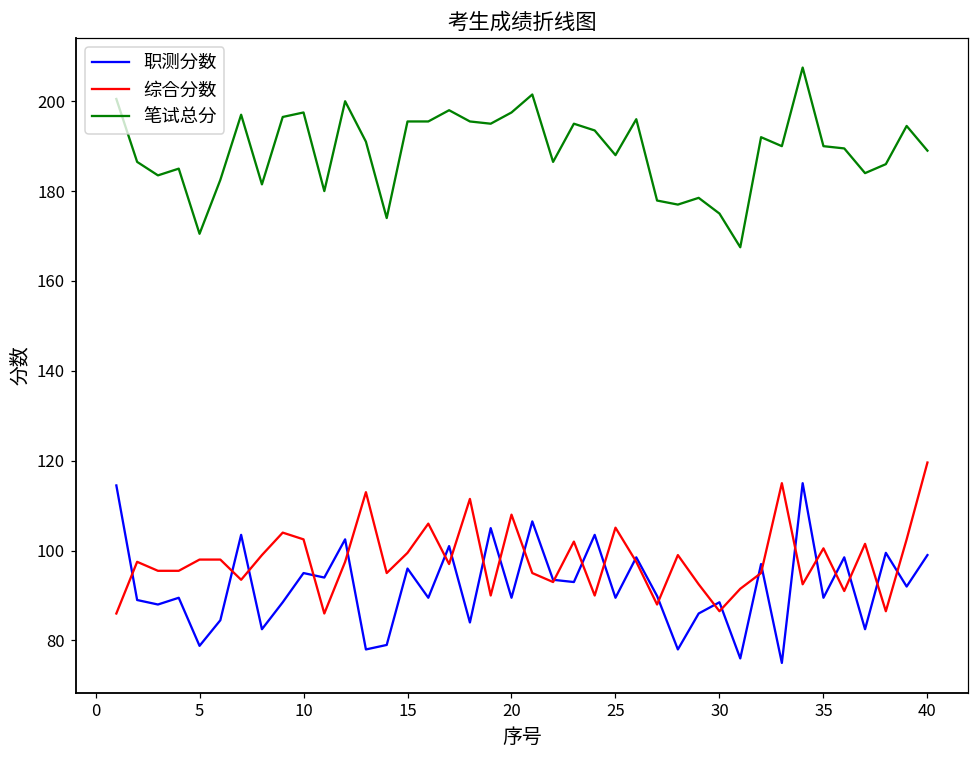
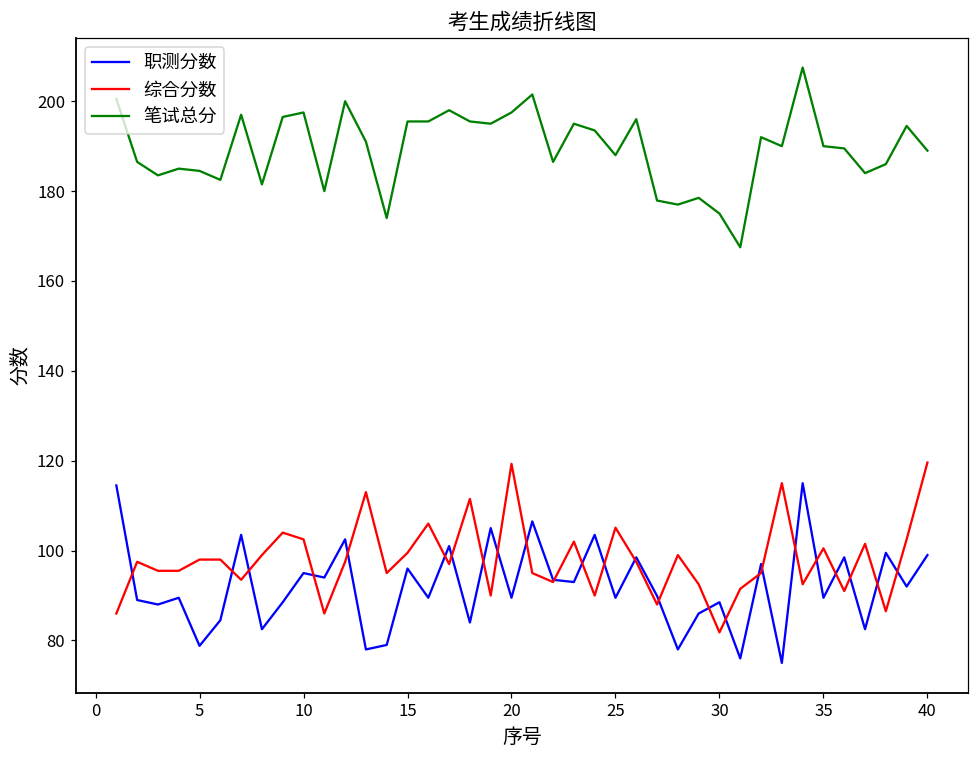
笔试总分, 5: 171 -> 185
综合分数, 20: 108 -> 119
综合分数, 30: 87 -> 82
